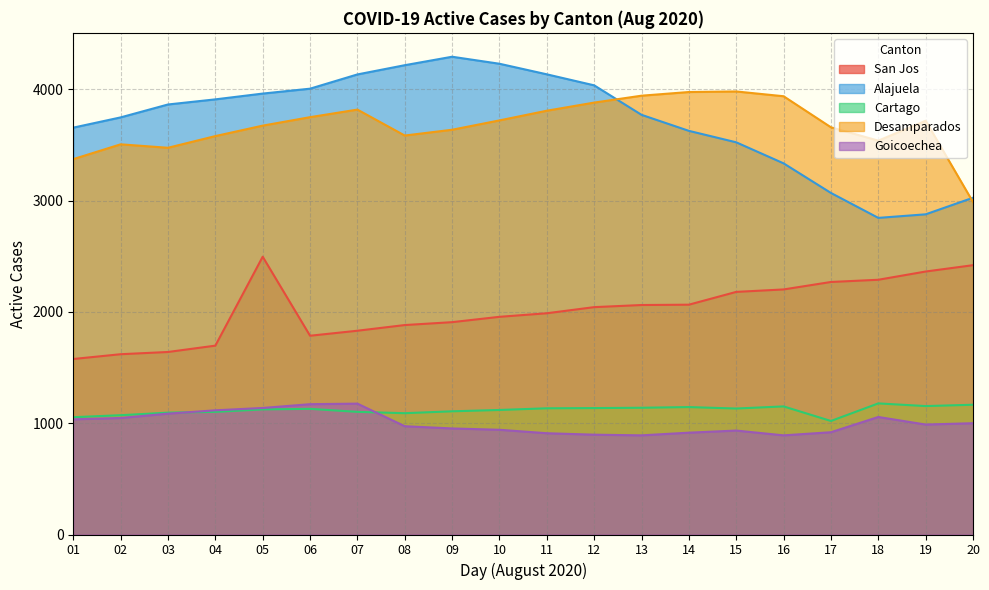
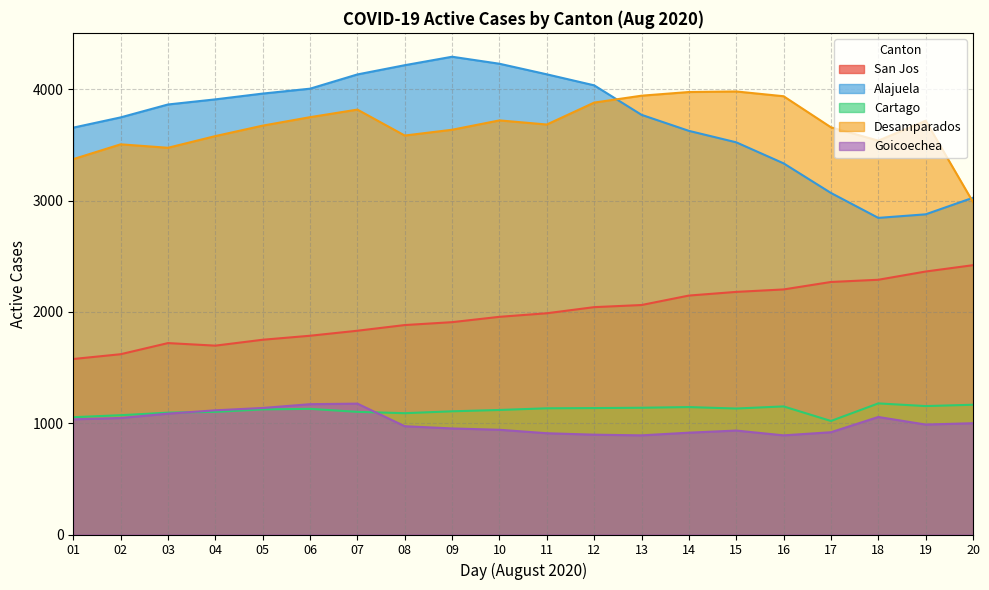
San Jos, 03: 1640 -> 1720
San Jos, 05: 2500 -> 1750
Desamparados, 11: 3810 -> 3680
San Jos, 14: 2070 -> 2150
